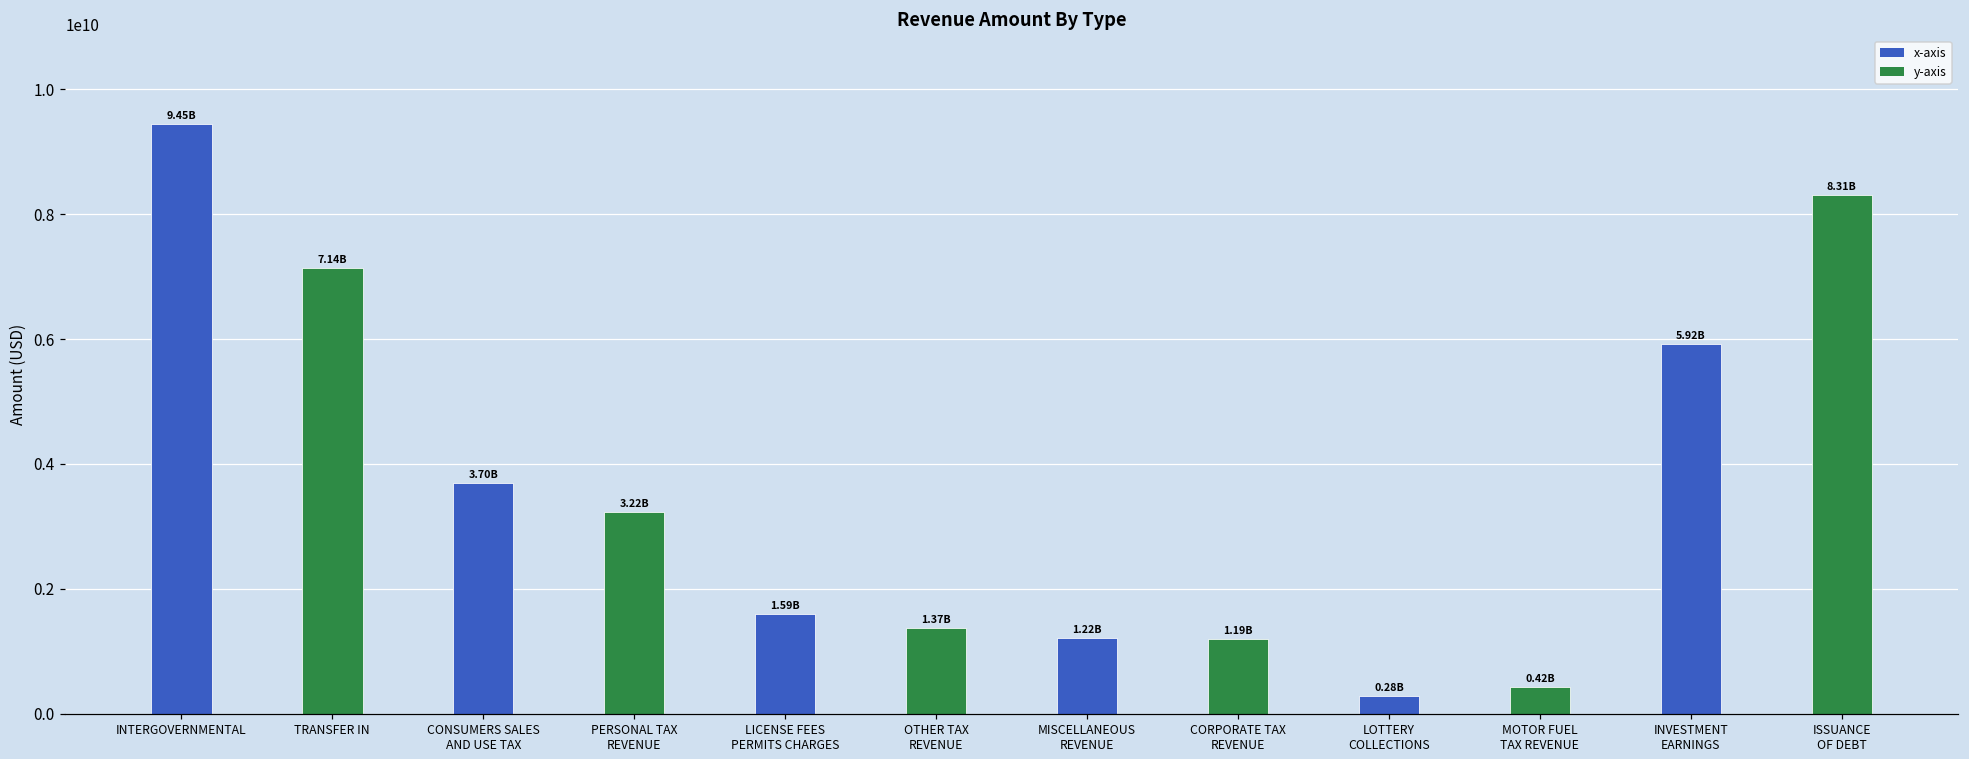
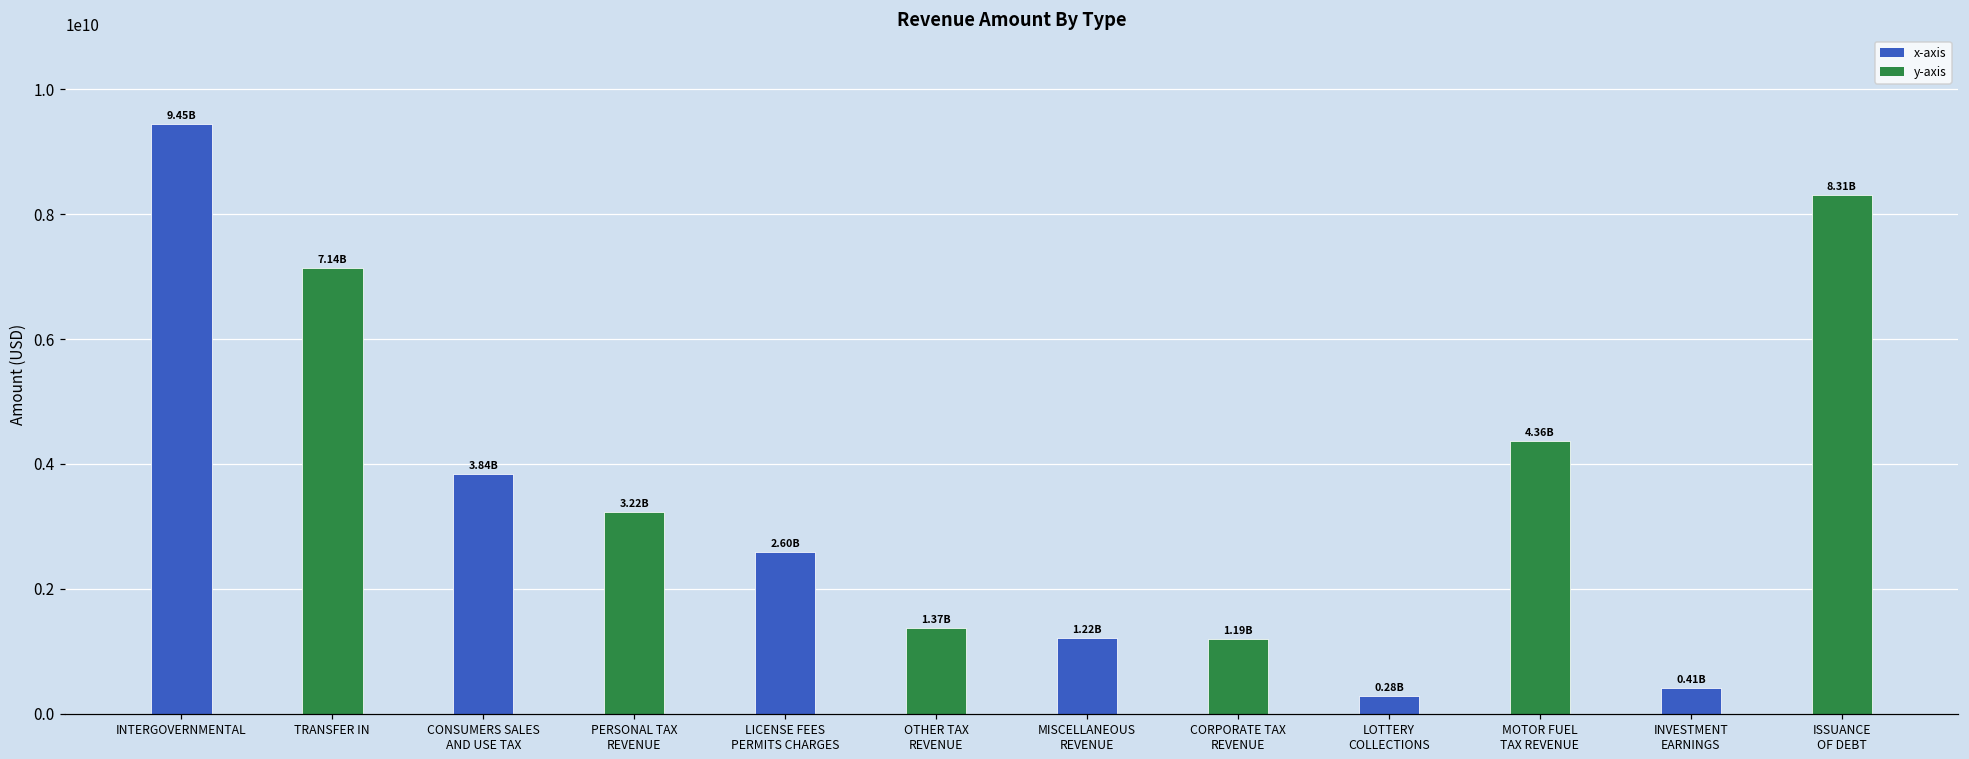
CONSUMERS SALES AND USE TAX: 3.70B -> 3.84B
LICENSE FEES PERMITS CHARGES: 1.59B -> 2.60B
MOTOR FUEL TAX REVENUE: 0.42B -> 4.36B
INVESTMENT EARNINGS: 5.92B -> 0.41B
